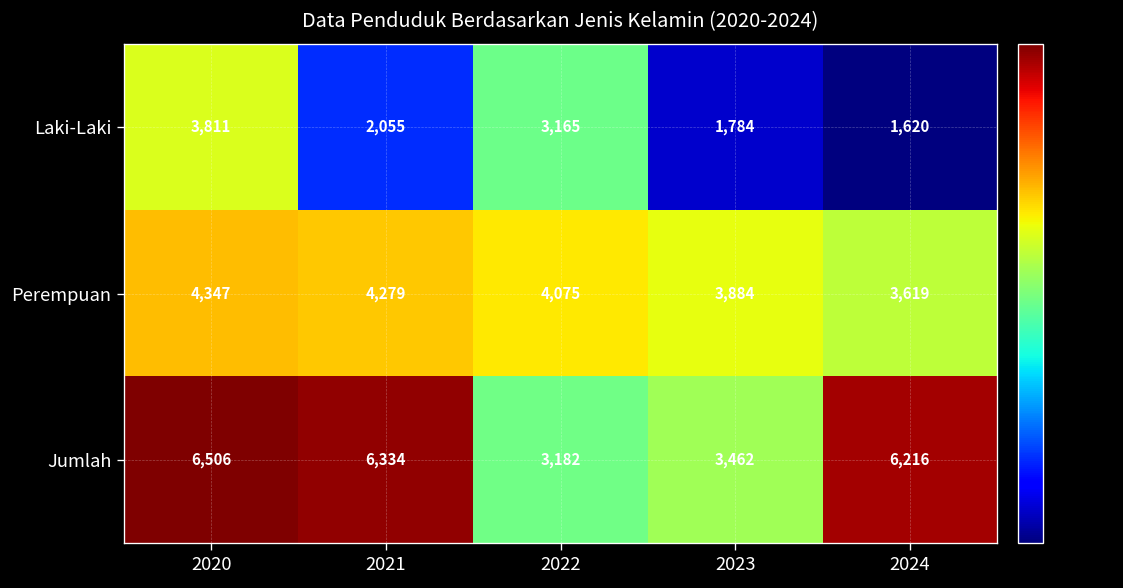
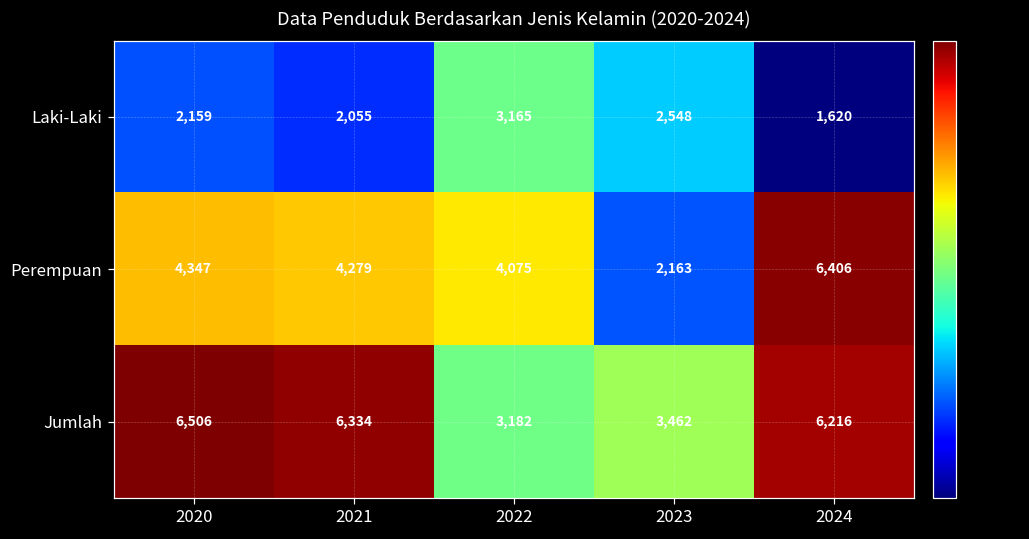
Laki-Laki, 2020: 3,811 -> 2,159
Laki-Laki, 2023: 1,784 -> 2,548
Perempuan, 2023: 3,884 -> 2,163
Perempuan, 2024: 3,619 -> 6,406
